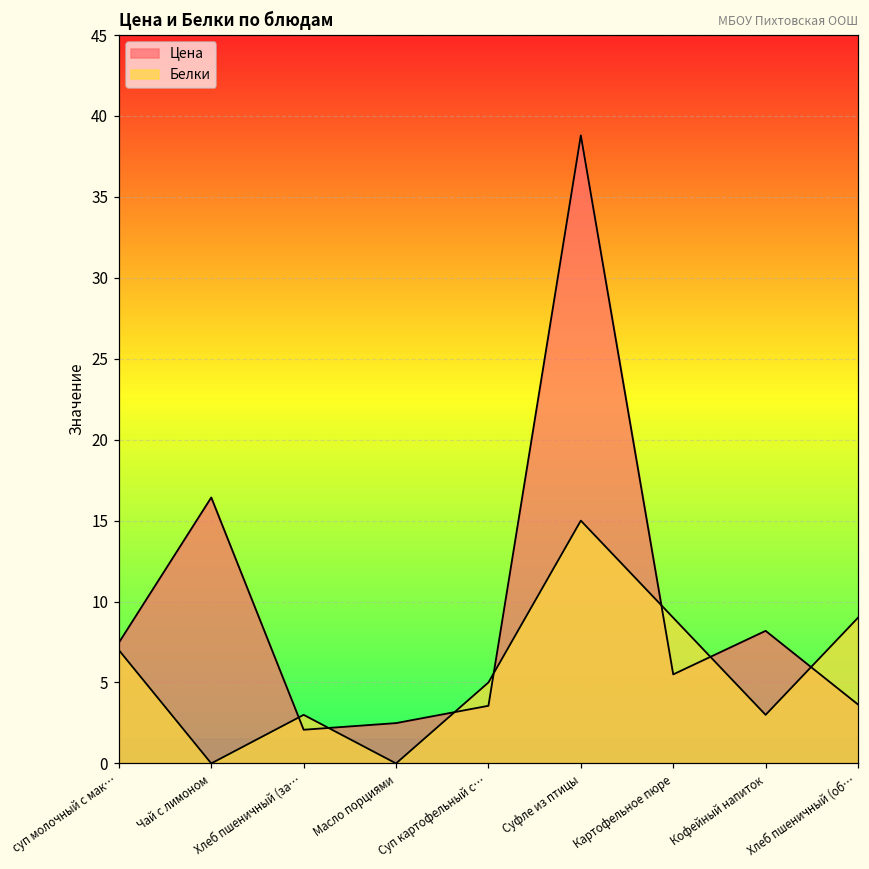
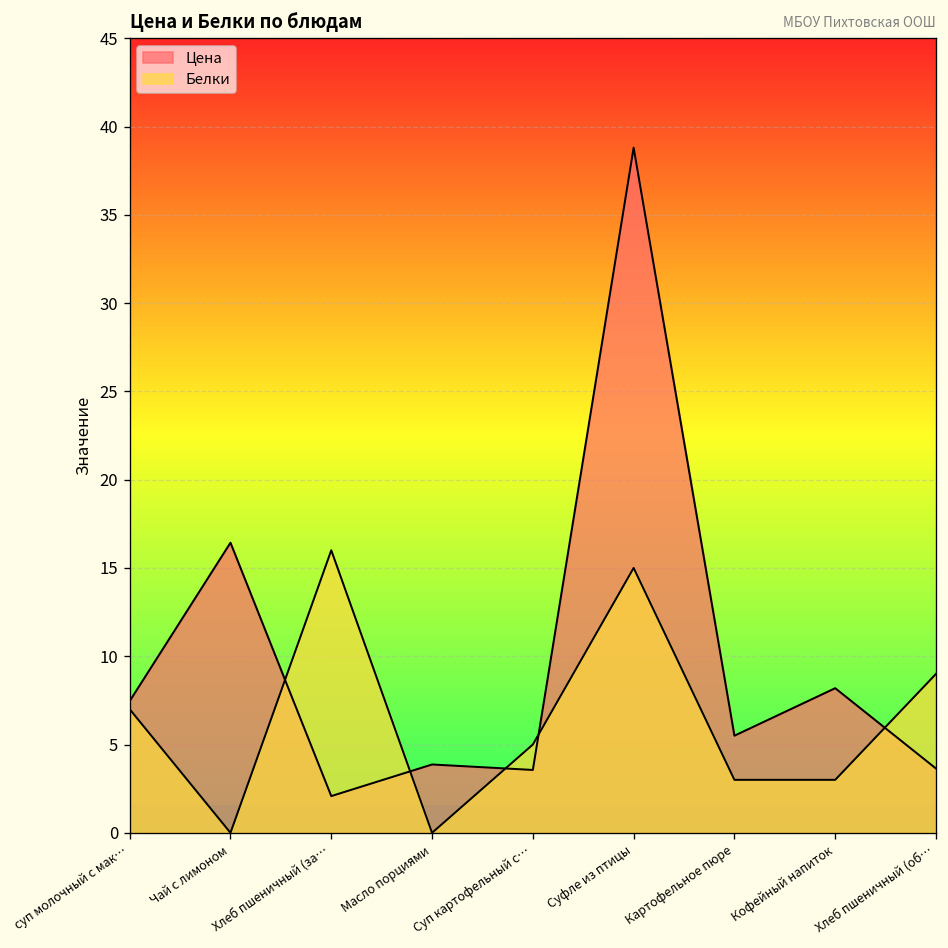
Белки, Хлеб пшеничный (за…: 3 -> 16
Цена, Масло порциями: 2.5 -> 3.9
Белки, Картофельное пюре: 9 -> 3
